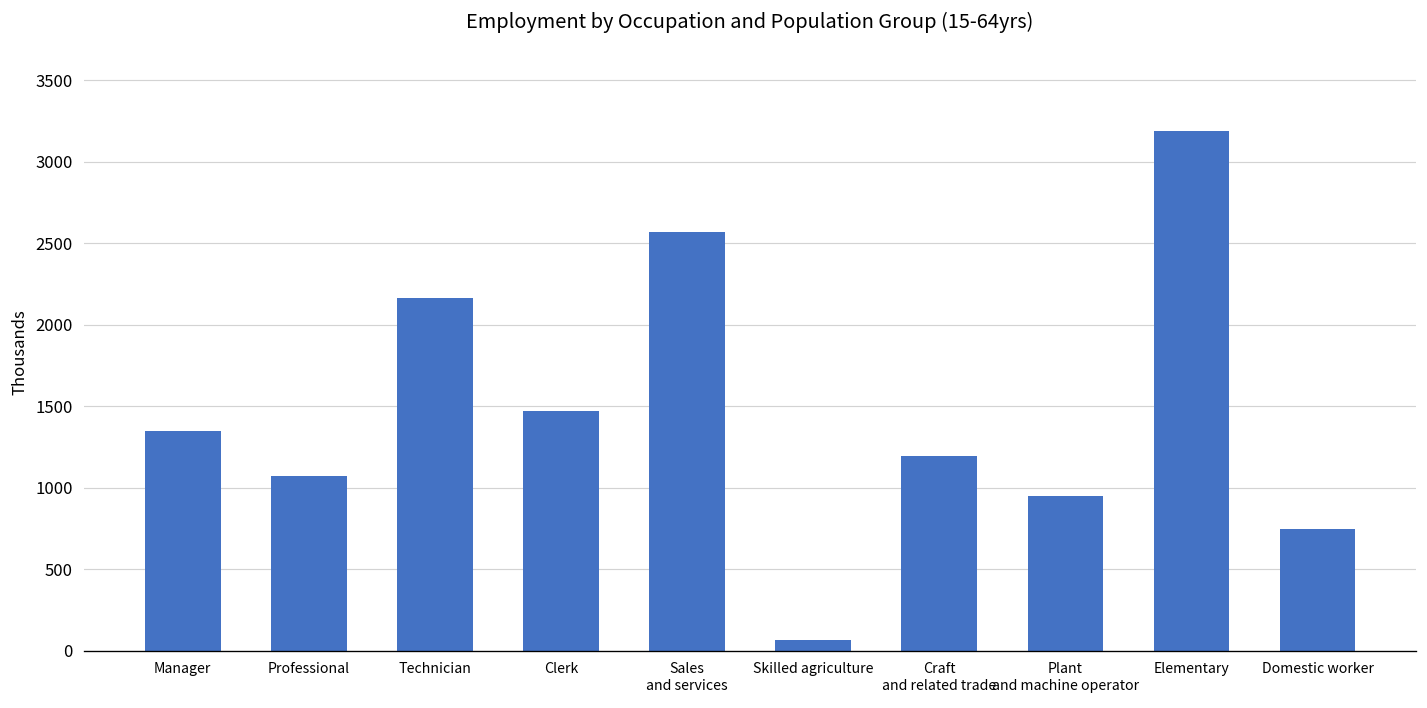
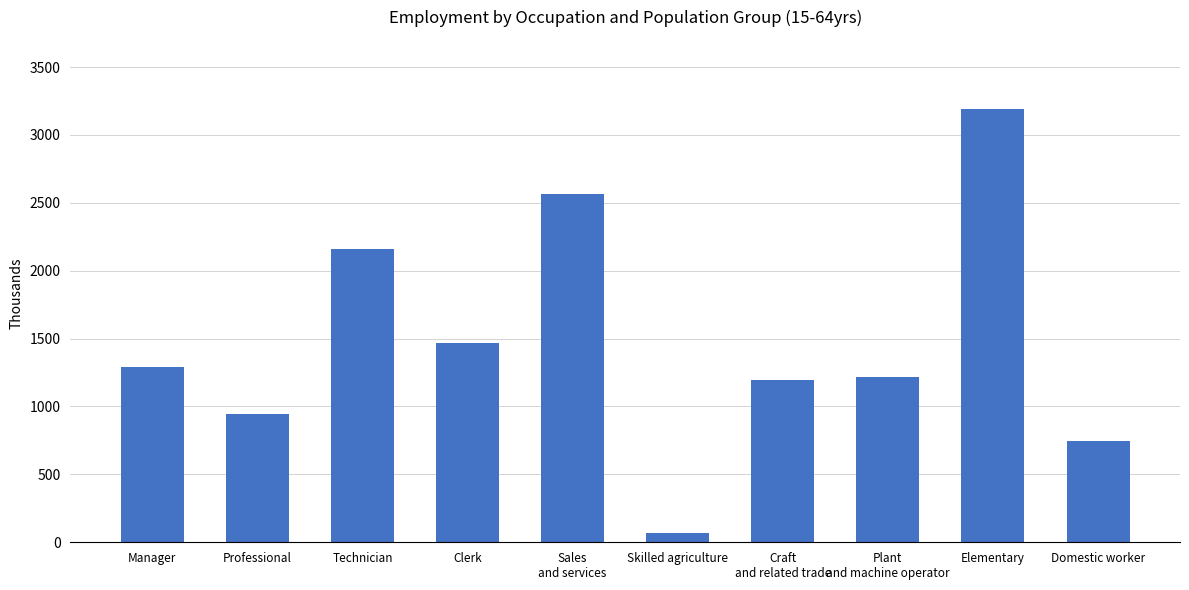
Manager: 1350 -> 1290
Professional: 1070 -> 950
Plant and machine operator: 950 -> 1220
